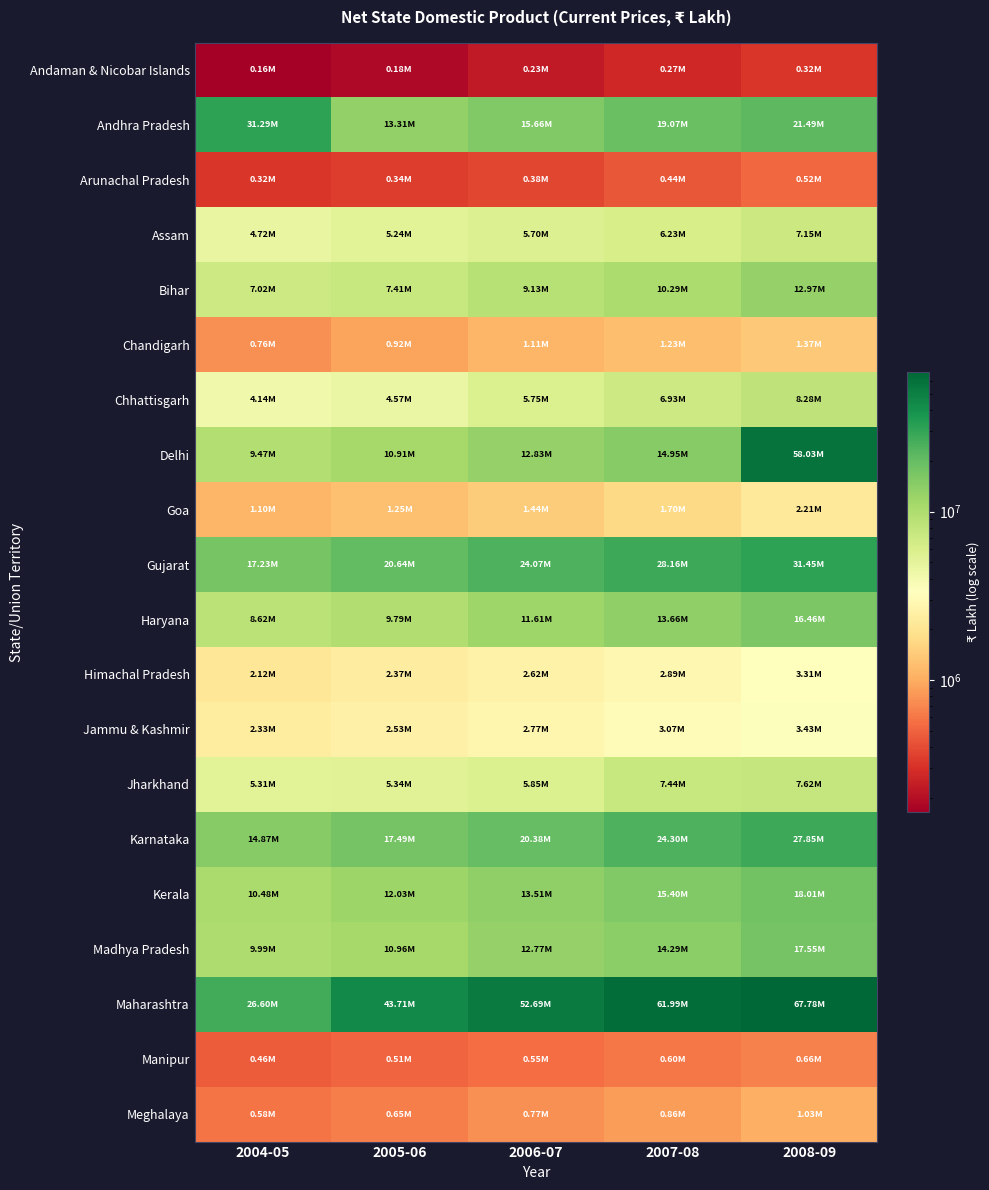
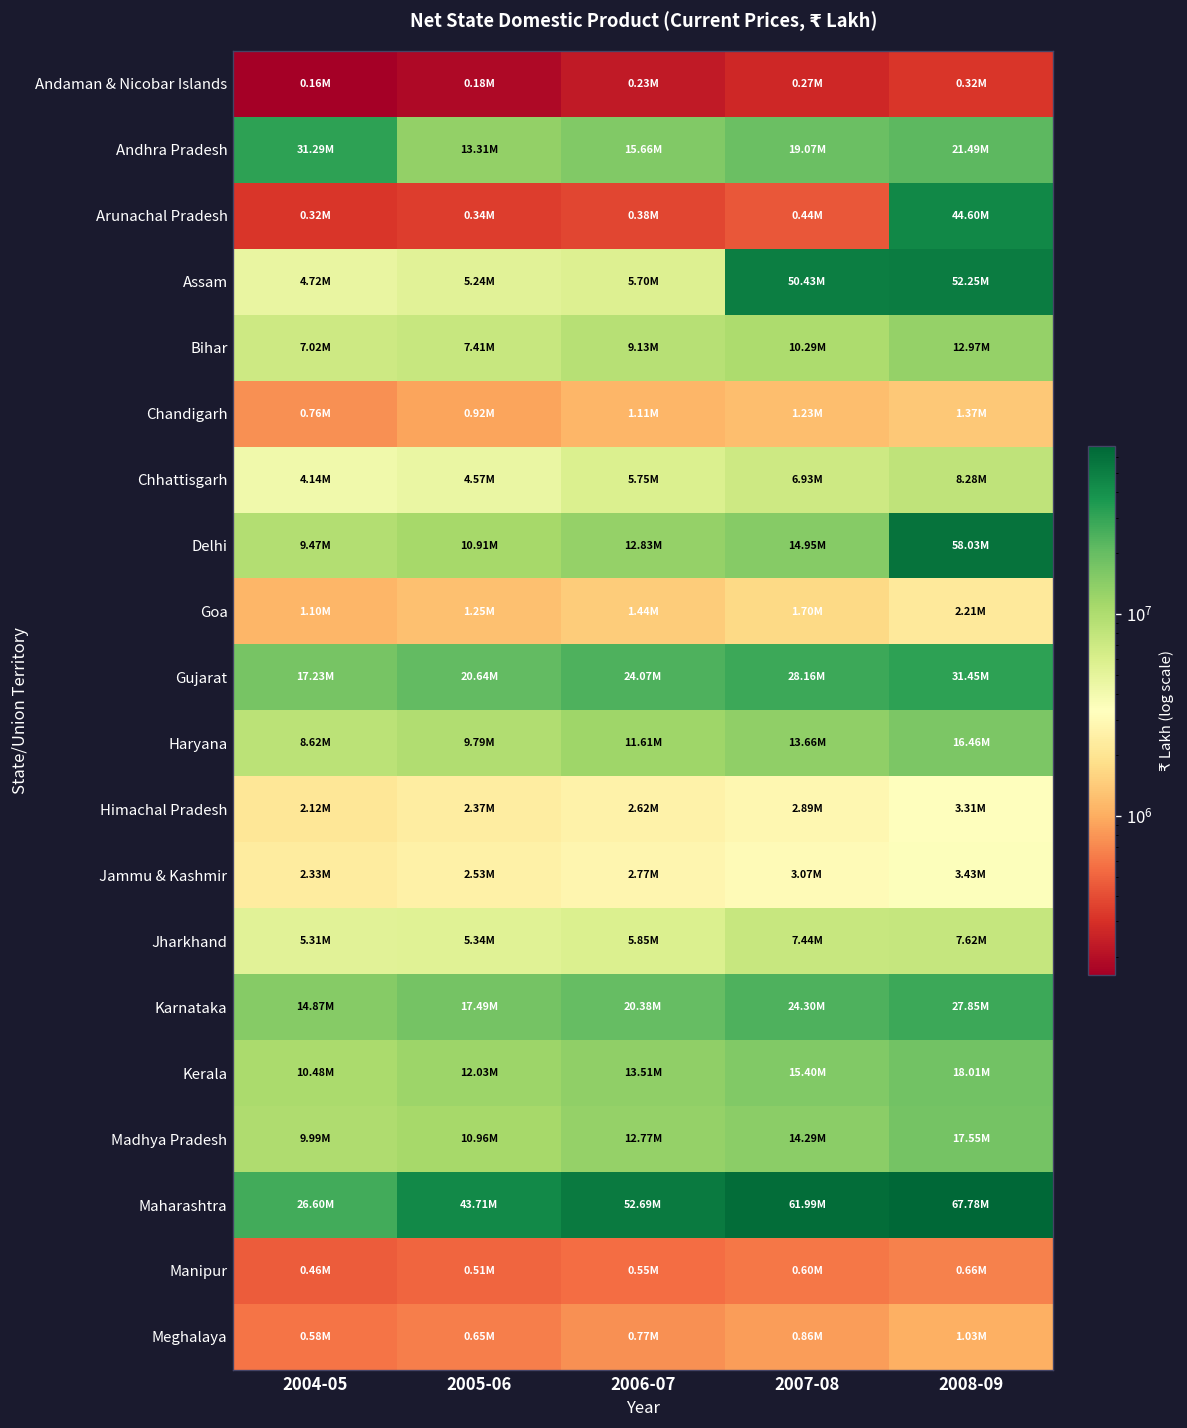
Arunachal Pradesh, 2008-09: 0.52M -> 44.60M
Assam, 2007-08: 6.23M -> 50.43M
Assam, 2008-09: 7.15M -> 52.25M
